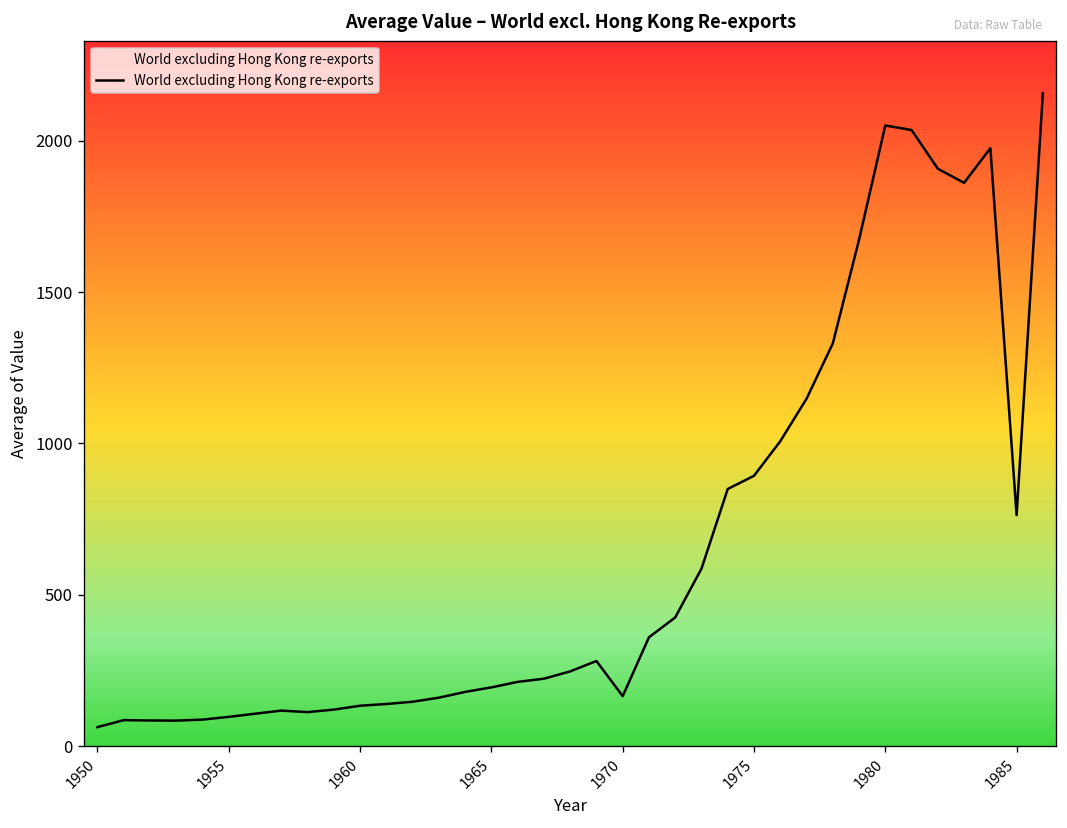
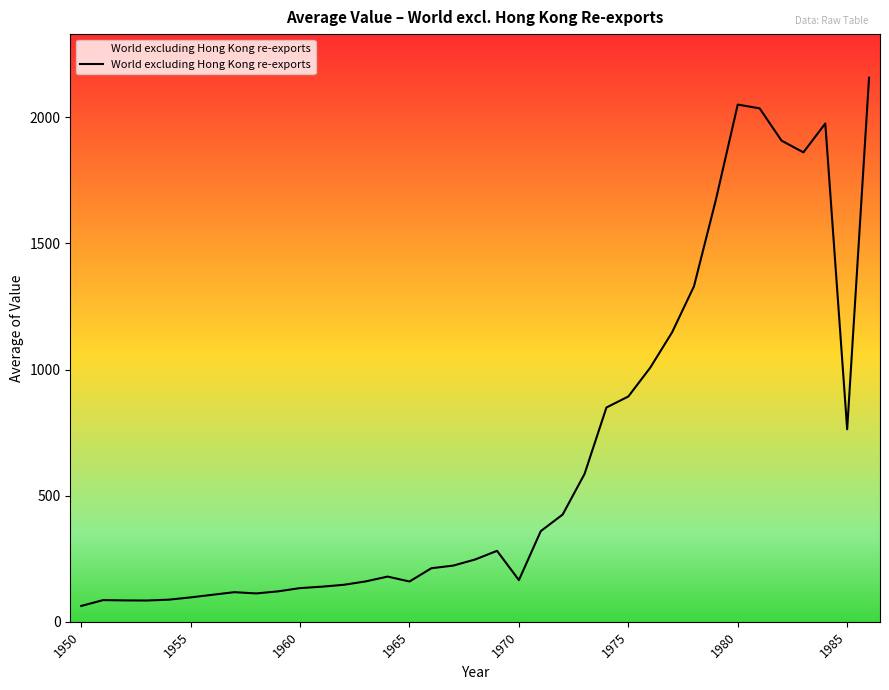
1965: 190 -> 160
